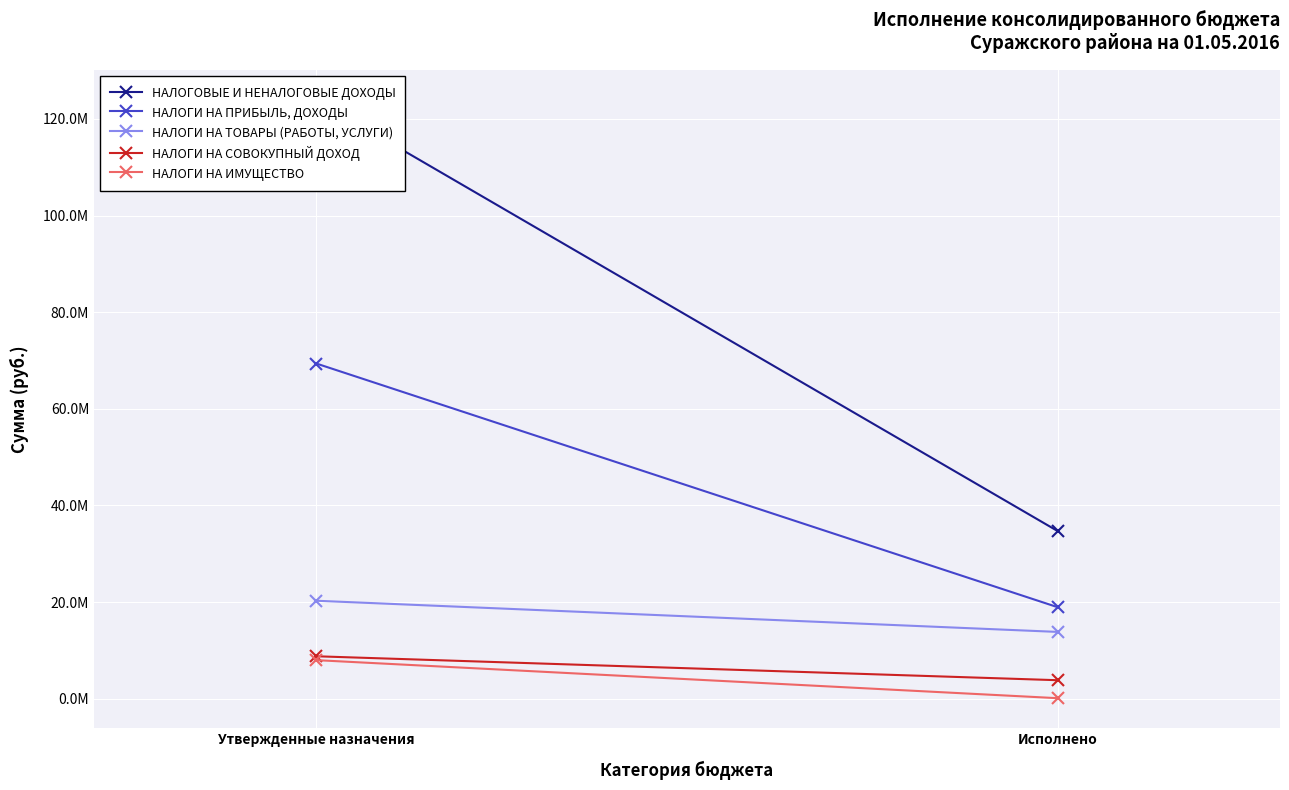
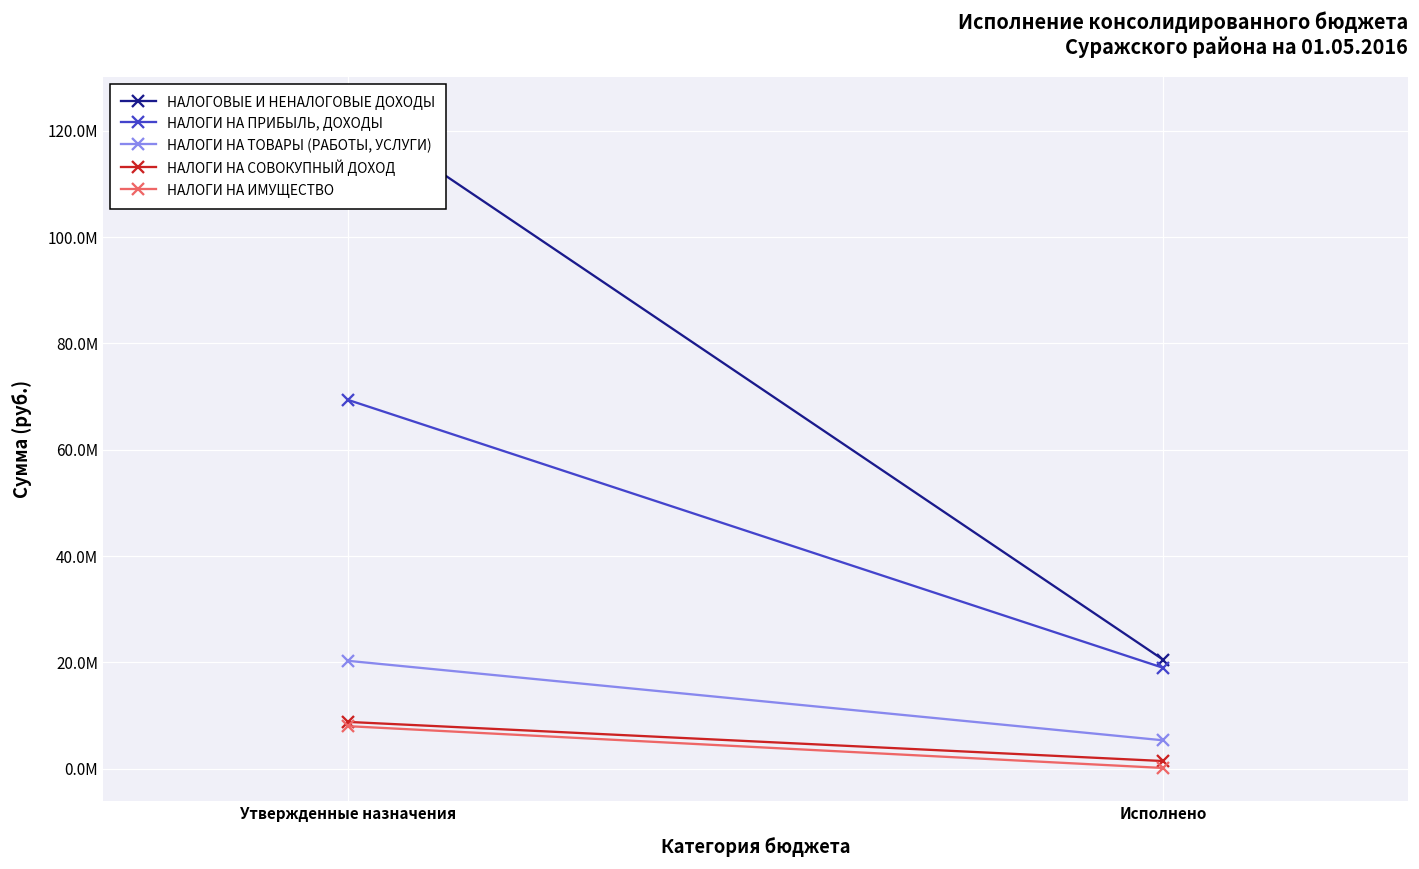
НАЛОГОВЫЕ И НЕНАЛОГОВЫЕ ДОХОДЫ, Исполнено: 35000000 -> 20000000
НАЛОГИ НА ТОВАРЫ (РАБОТЫ, УСЛУГИ), Исполнено: 14000000 -> 5000000
НАЛОГИ НА СОВОКУПНЫЙ ДОХОД, Исполнено: 4000000 -> 1000000
